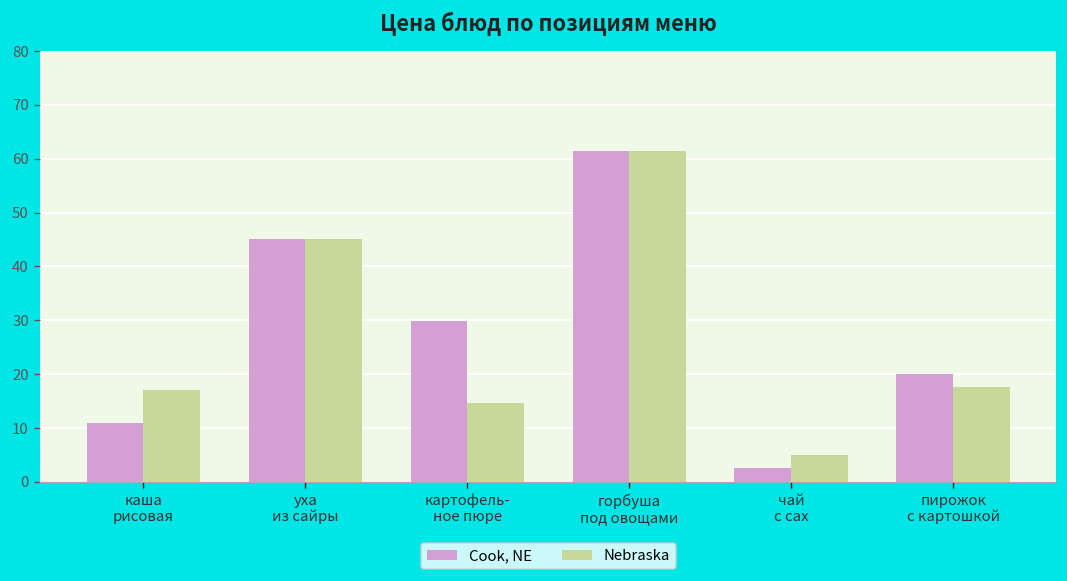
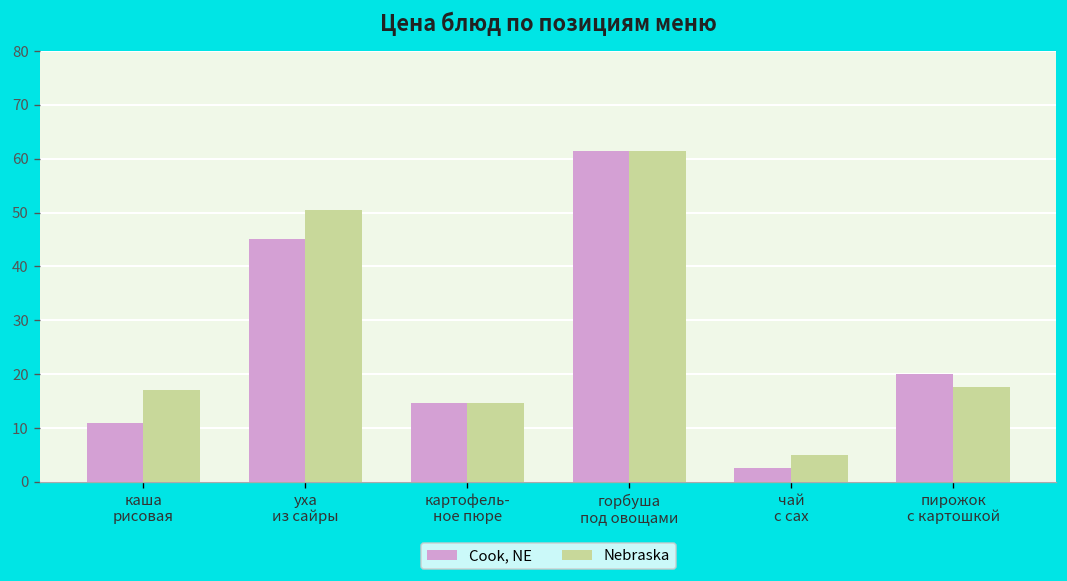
Nebraska, уха из сайры: 45 -> 50
Cook, NE, картофель- ное пюре: 30 -> 15
